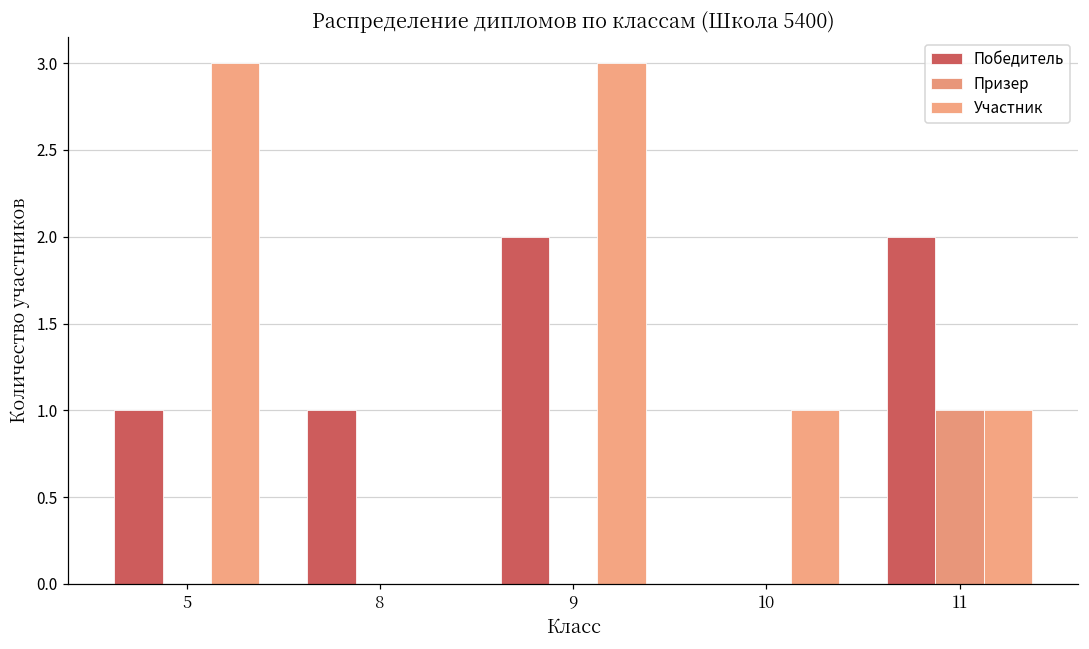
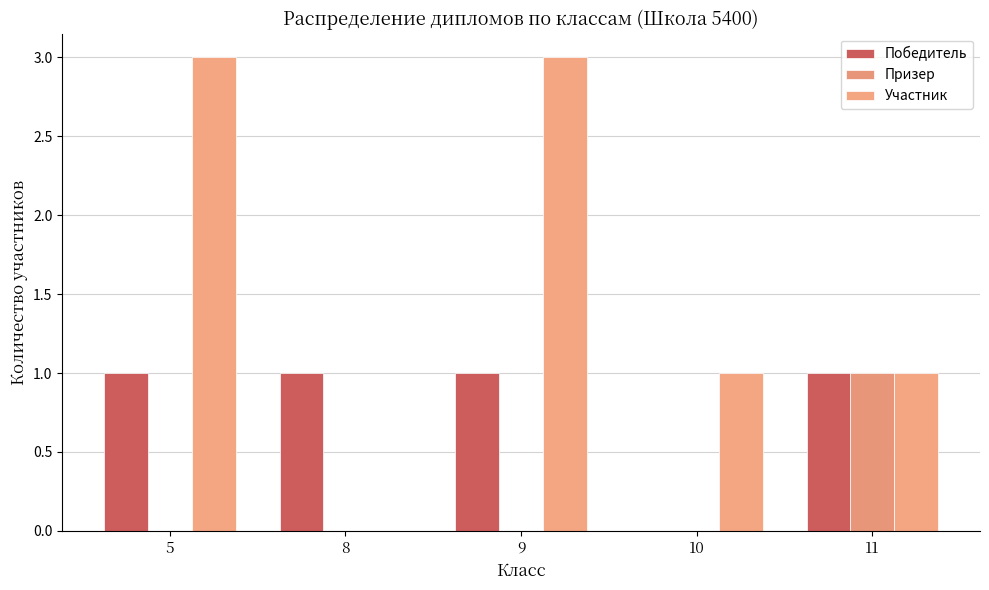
Победитель, 9: 2 -> 1
Победитель, 11: 2 -> 1
